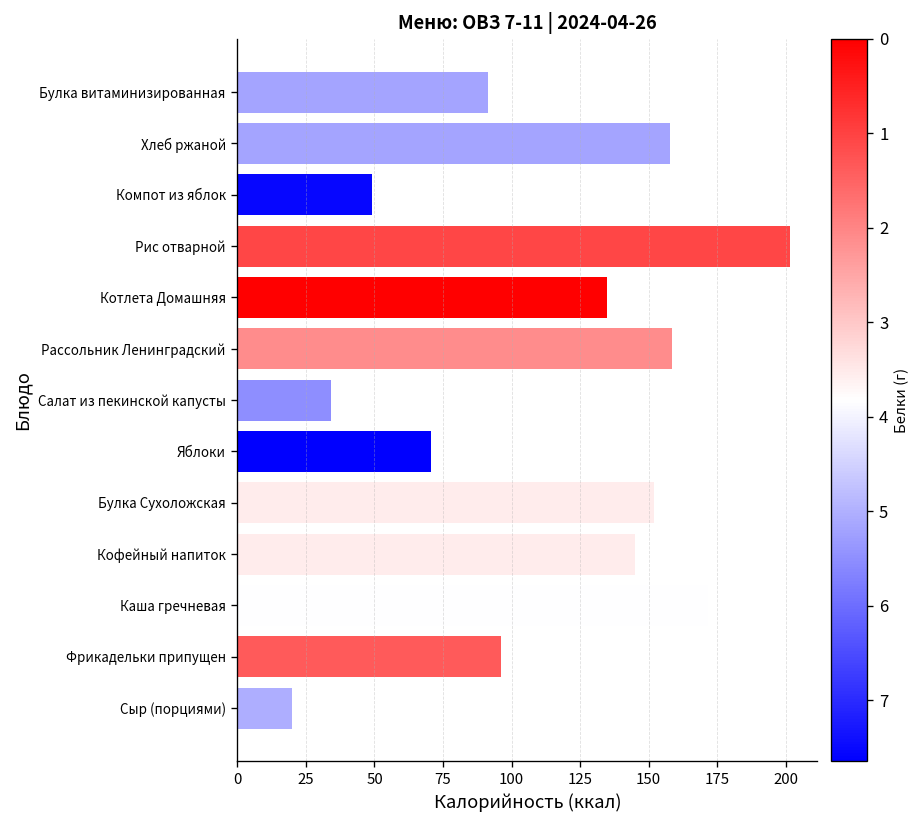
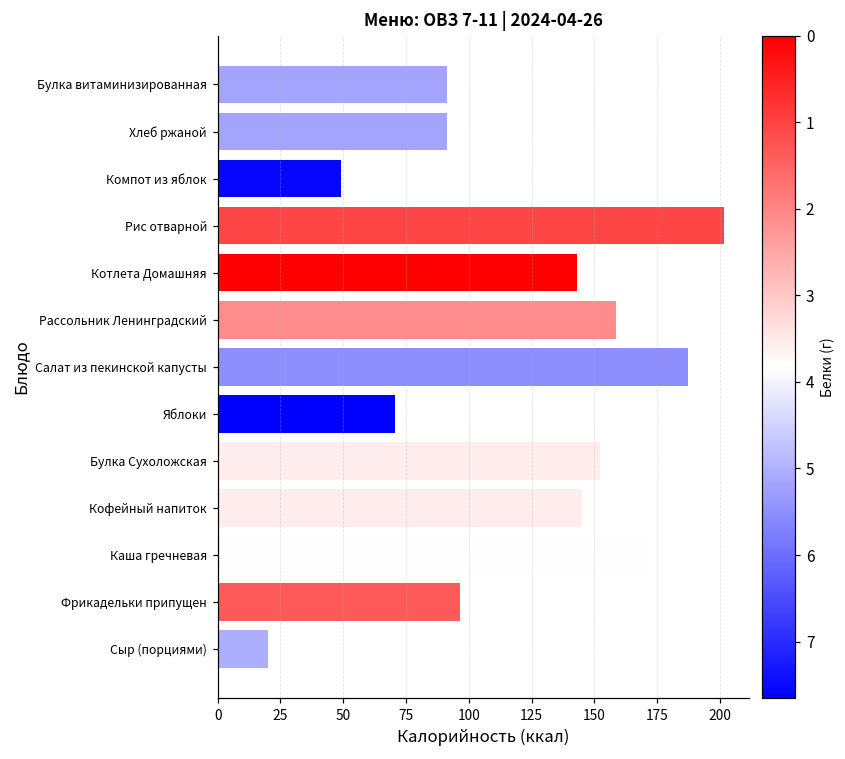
Хлеб ржаной: 158 -> 91
Котлета Домашняя: 135 -> 143
Салат из пекинской капусты: 34 -> 187
